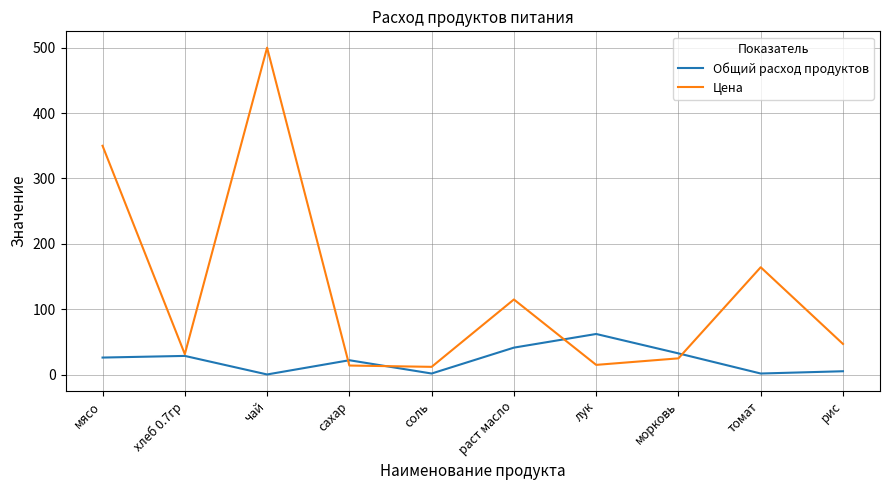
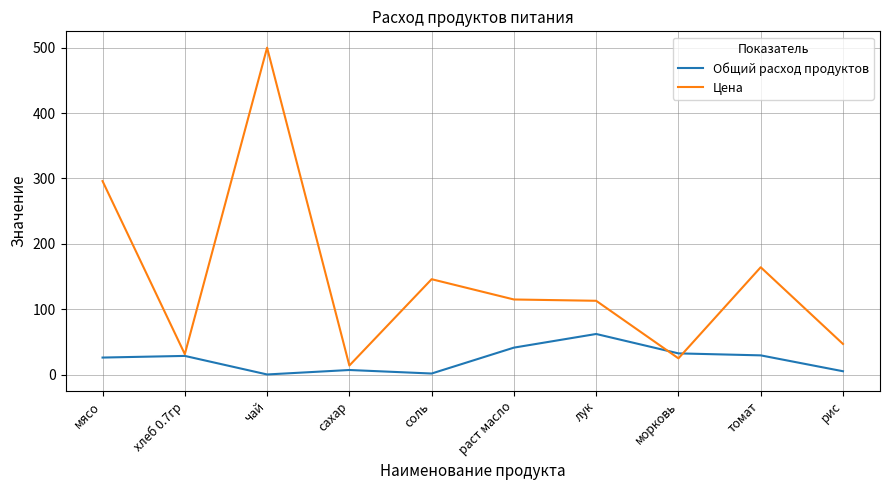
Цена, мясо: 350 -> 300
Общий расход продуктов, сахар: 20 -> 10
Цена, соль: 10 -> 150
Цена, лук: 20 -> 110
Общий расход продуктов, томат: 0 -> 30
